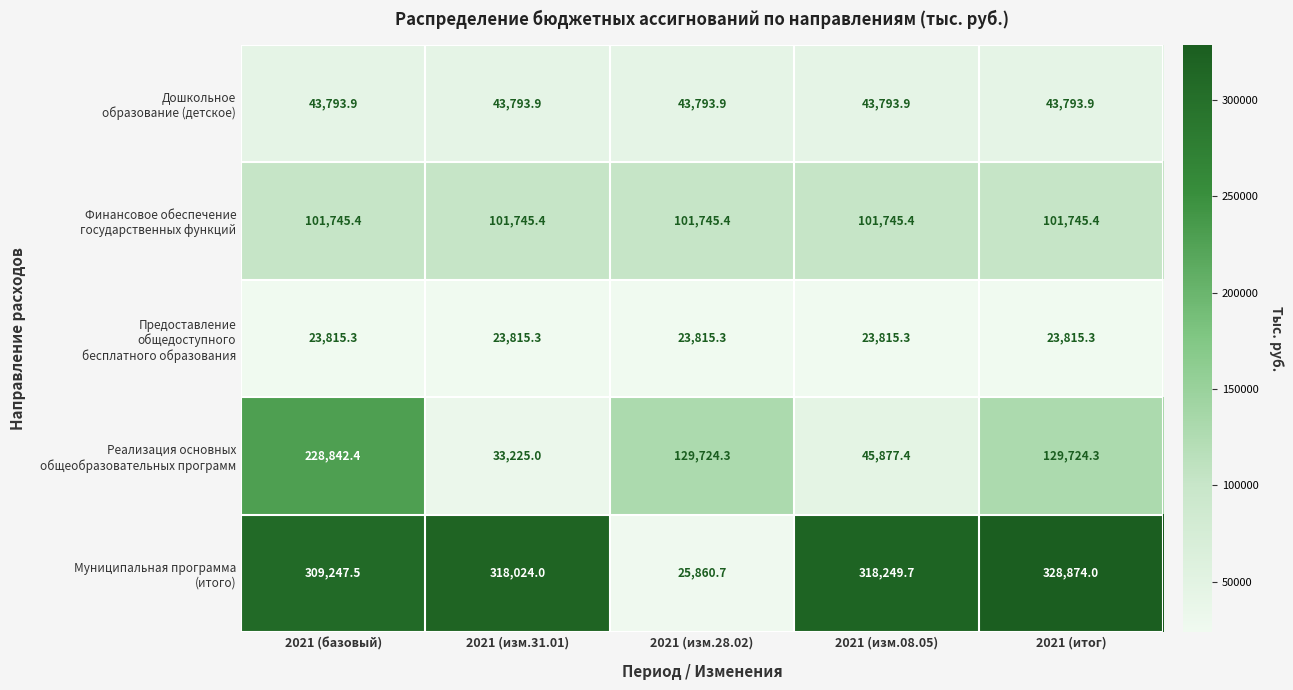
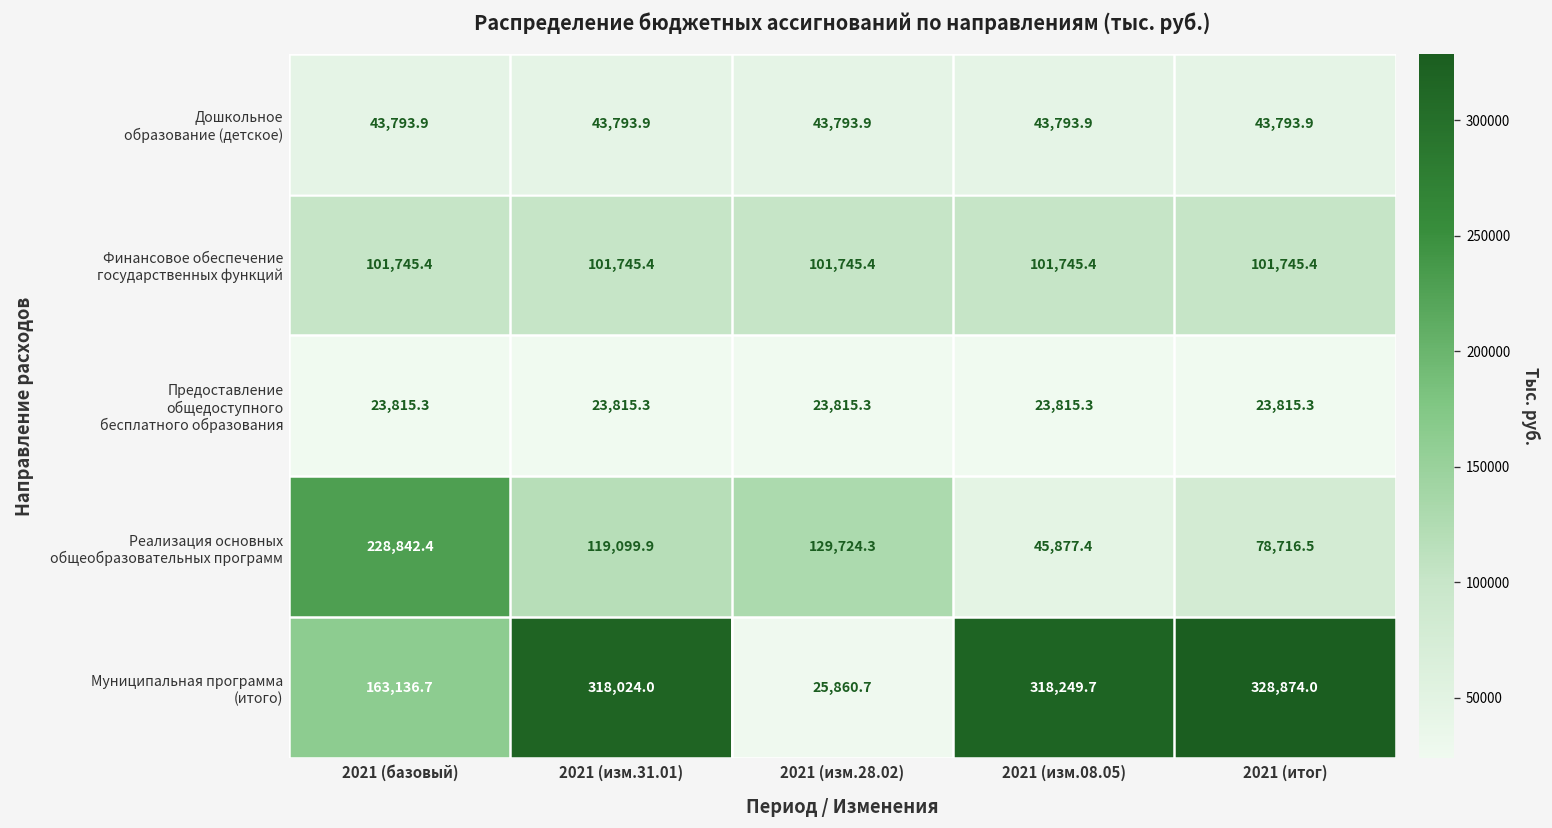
Реализация основных общеобразовательных программ, 2021 (изм.31.01): 33,225.0 -> 119,099.9
Реализация основных общеобразовательных программ, 2021 (итог): 129,724.3 -> 78,716.5
Муниципальная программа (итого), 2021 (базовый): 309,247.5 -> 163,136.7
